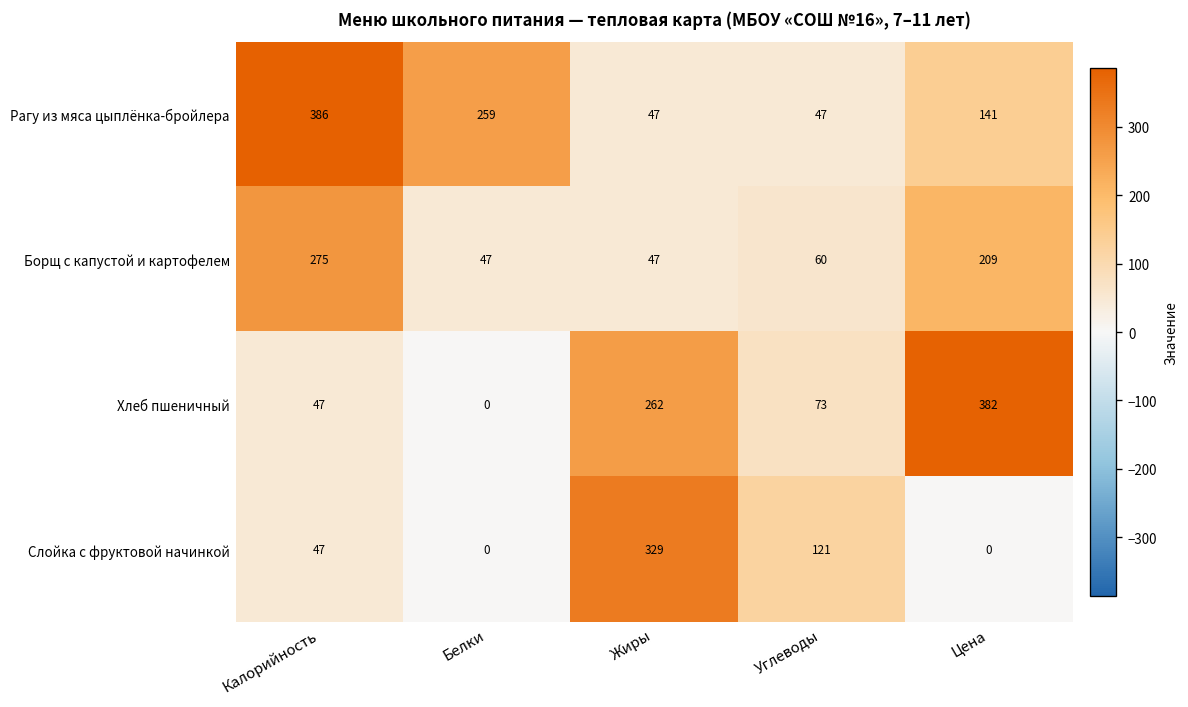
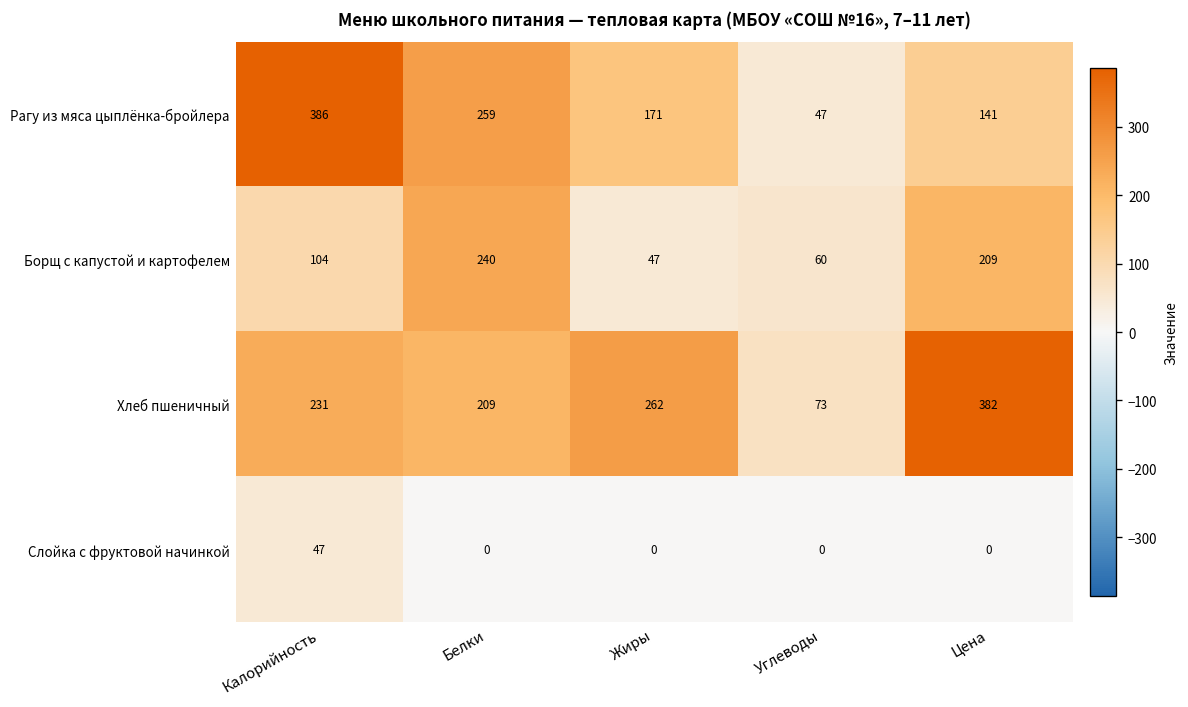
Рагу из мяса цыплёнка-бройлера, Жиры: 47 -> 171
Борщ с капустой и картофелем, Калорийность: 275 -> 104
Борщ с капустой и картофелем, Белки: 47 -> 240
Хлеб пшеничный, Калорийность: 47 -> 231
Хлеб пшеничный, Белки: 0 -> 209
Слойка с фруктовой начинкой, Жиры: 329 -> 0
Слойка с фруктовой начинкой, Углеводы: 121 -> 0
